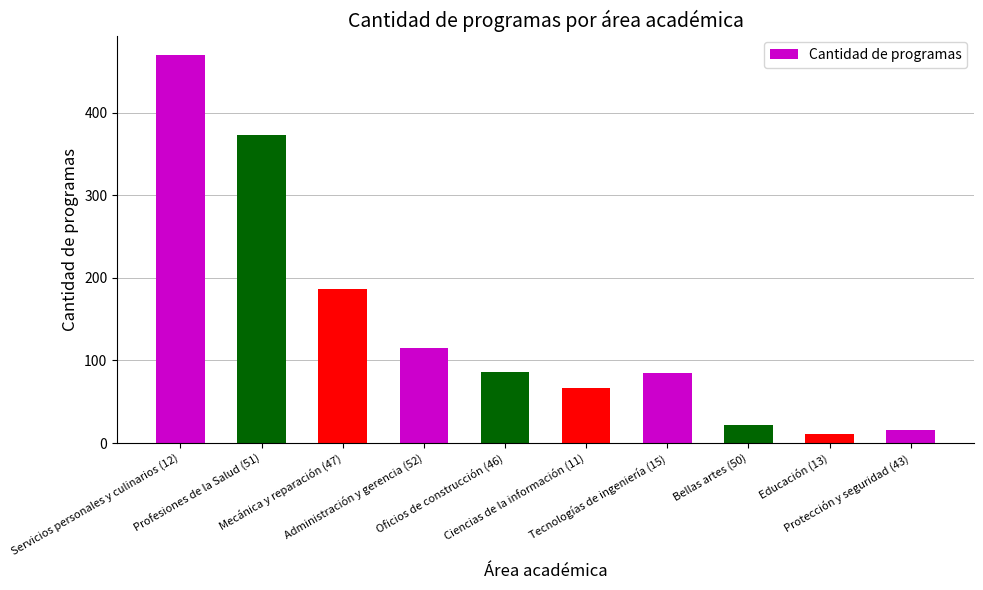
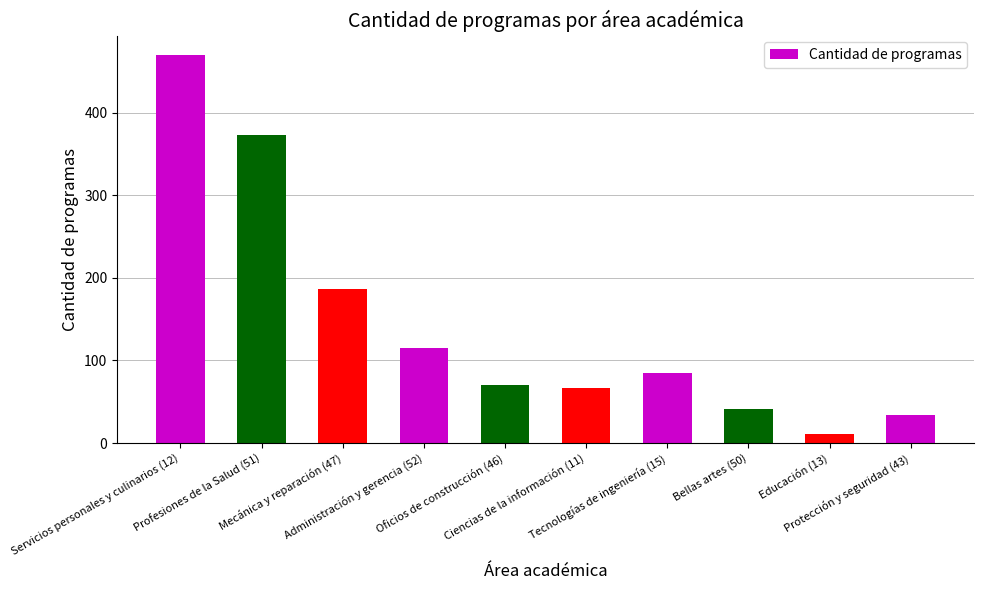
Oficios de construcción (46): 90 -> 70
Bellas artes (50): 20 -> 40
Protección y seguridad (43): 20 -> 30
